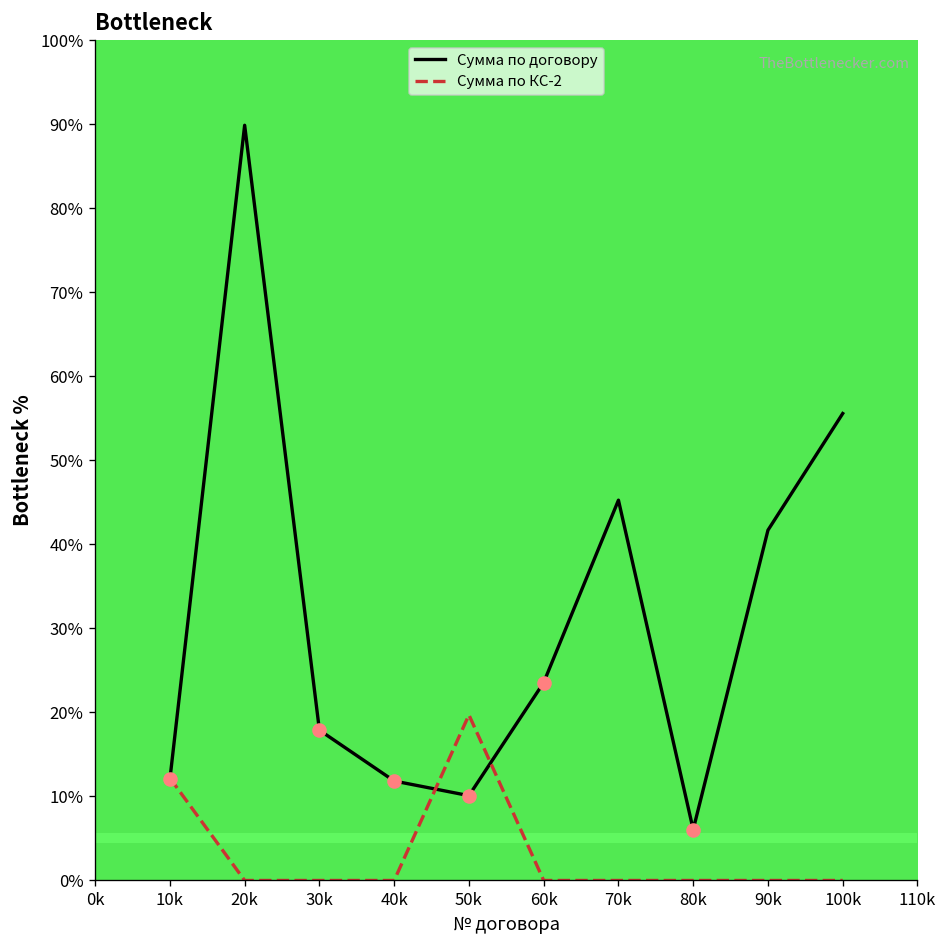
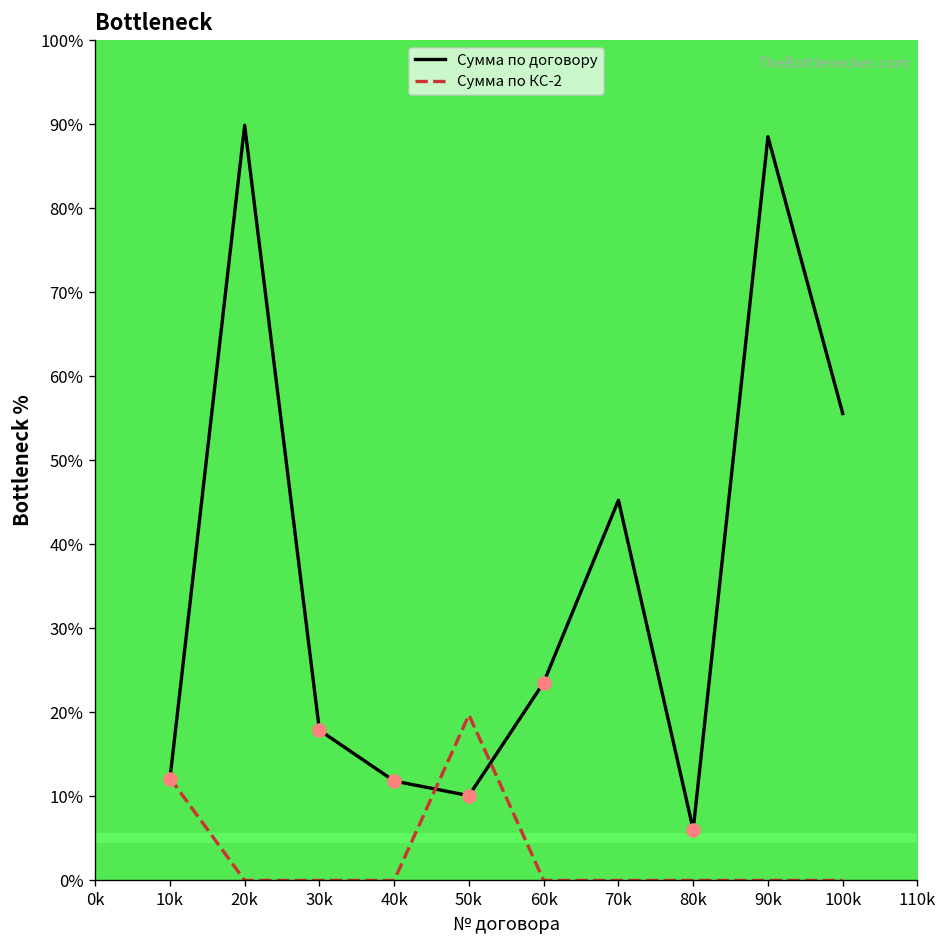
Сумма по договору, 90k: 42% -> 88%
